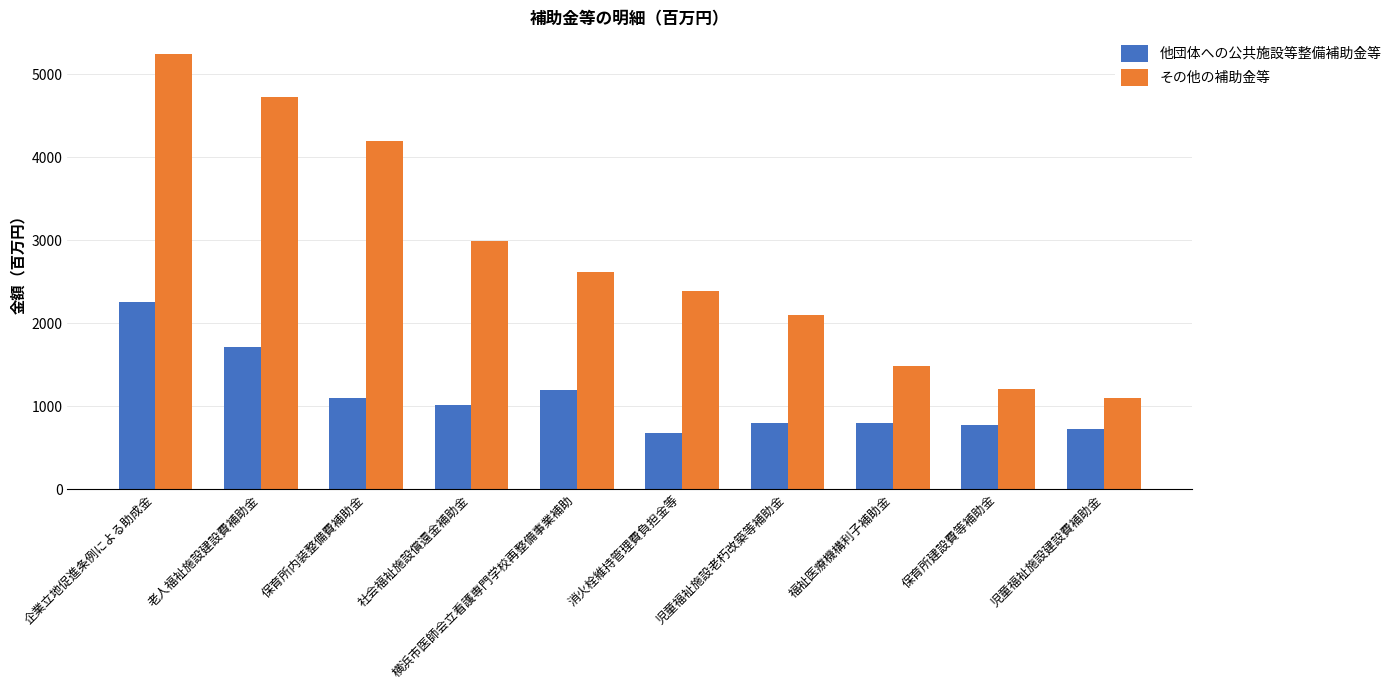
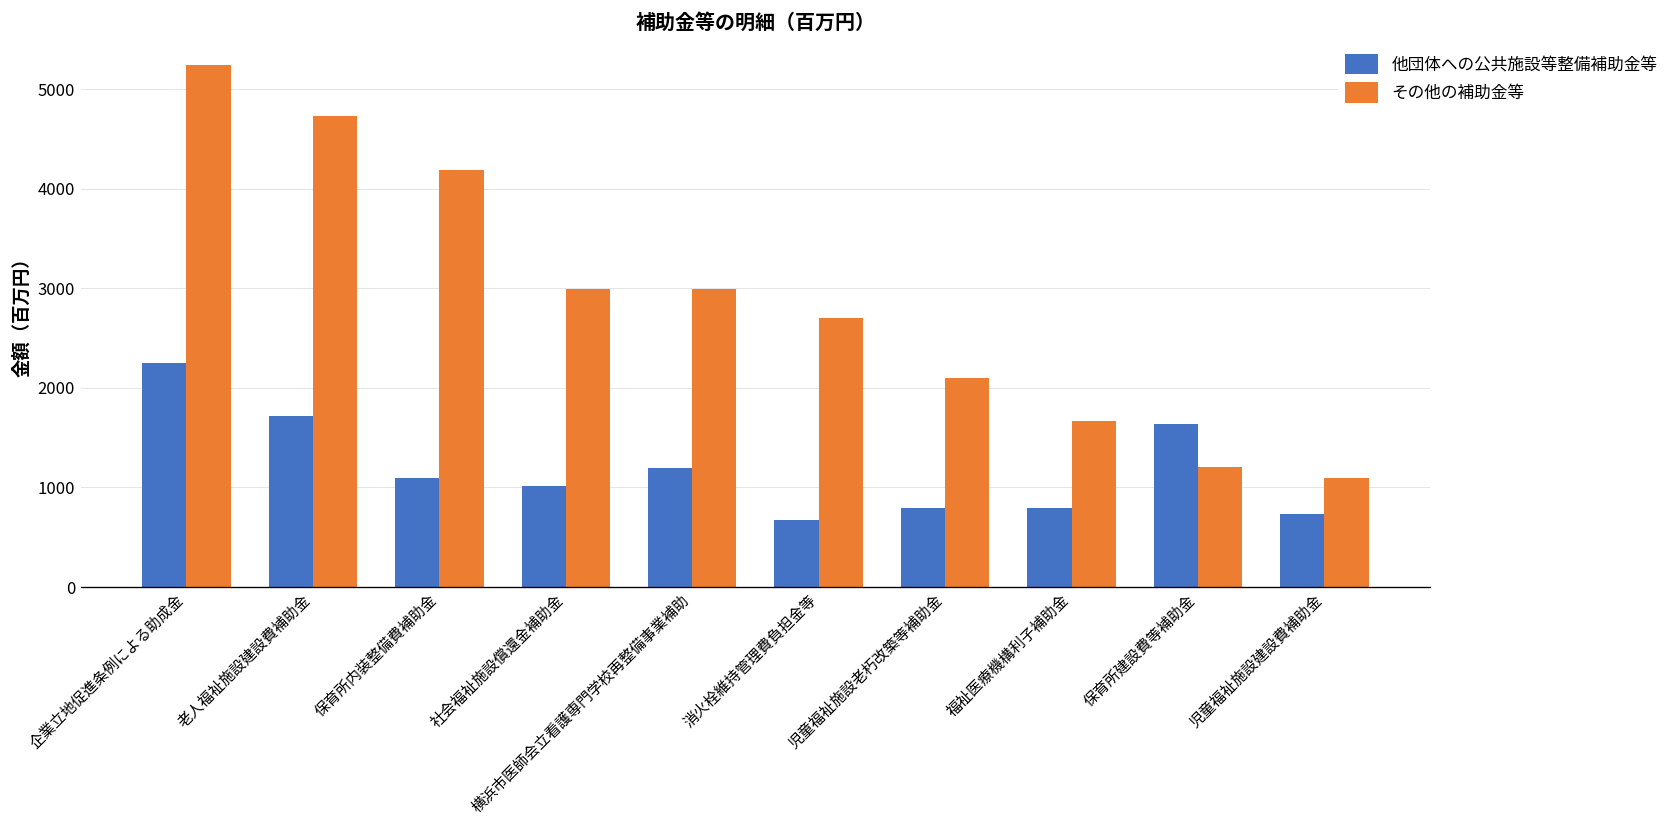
その他の補助金等, 横浜市医師会立看護専門学校再整備事業補助: 2600 -> 3000
その他の補助金等, 消火栓維持管理費負担金等: 2400 -> 2700
その他の補助金等, 福祉医療機構利子補助金: 1500 -> 1700
他団体への公共施設等整備補助金等, 保育所建設費等補助金: 800 -> 1600
